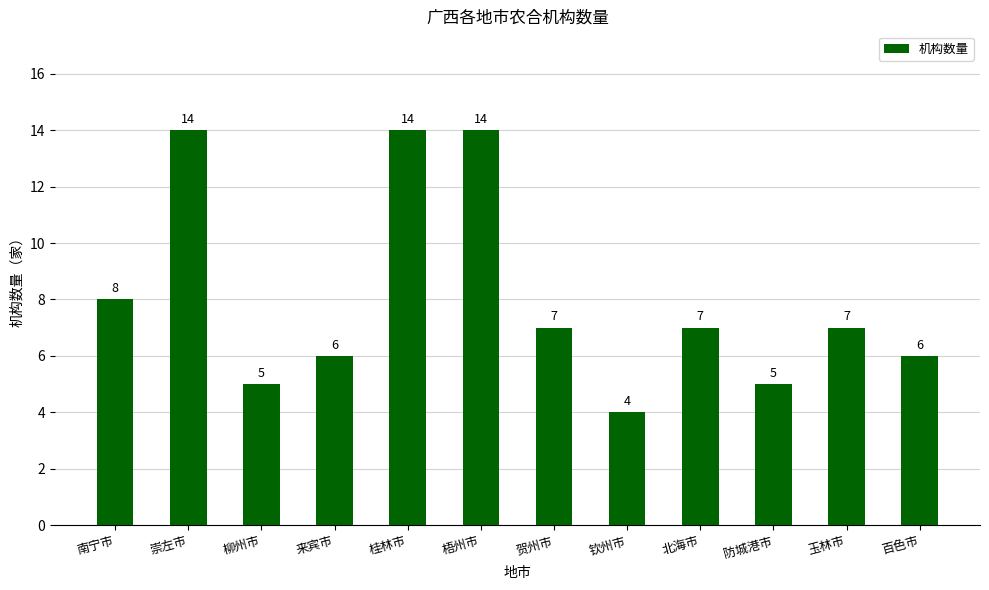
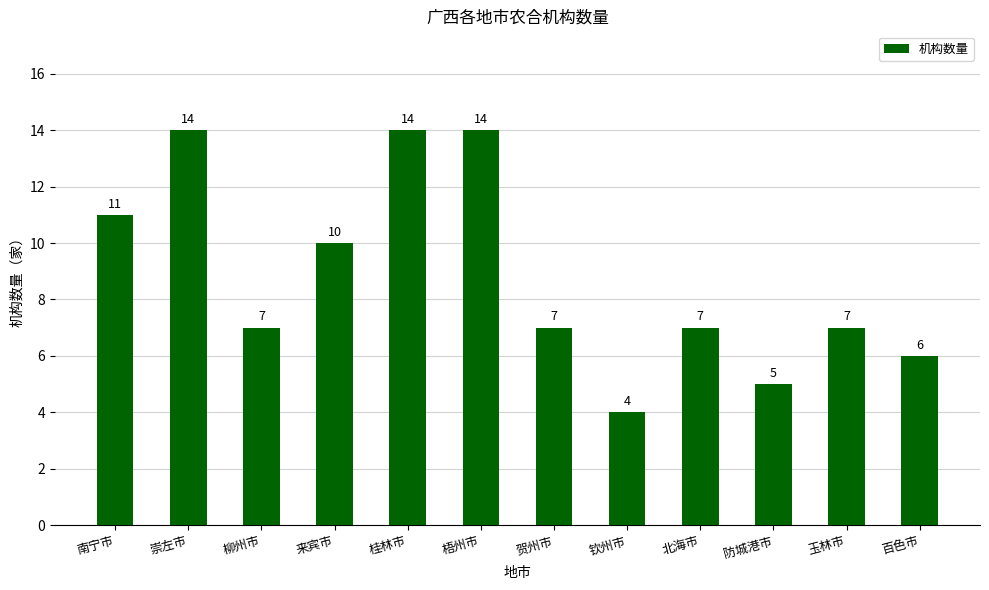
南宁市: 8 -> 11
柳州市: 5 -> 7
来宾市: 6 -> 10
